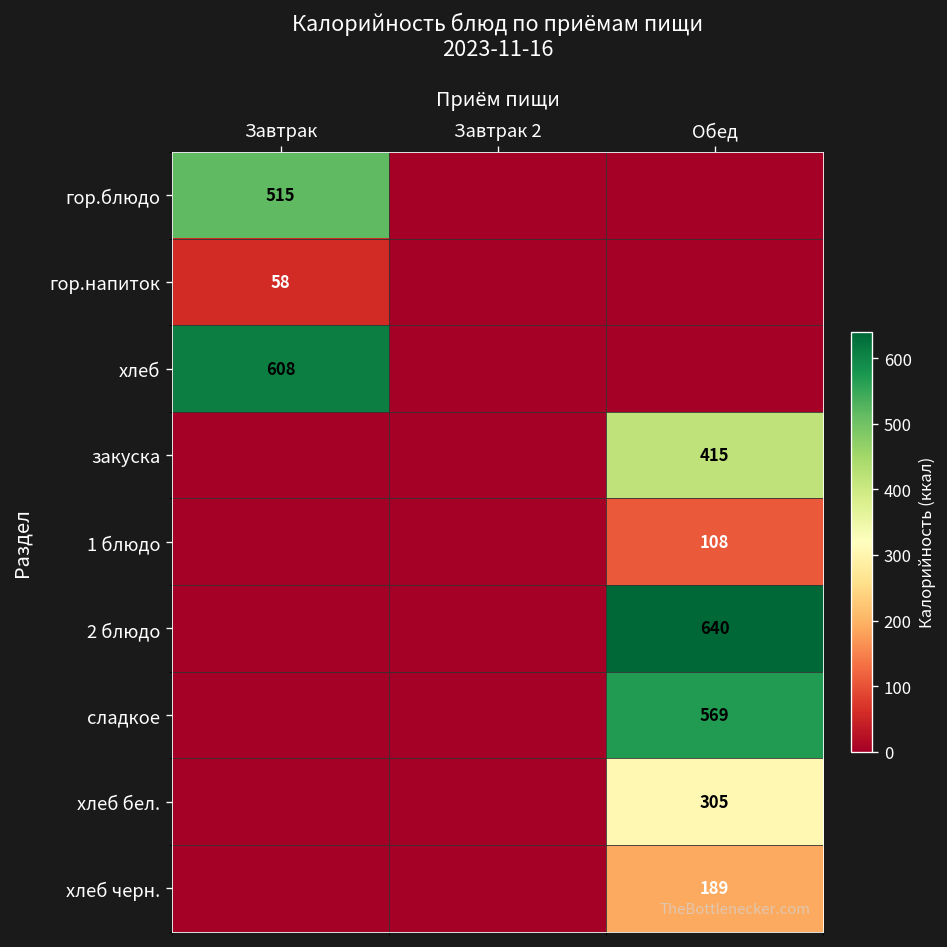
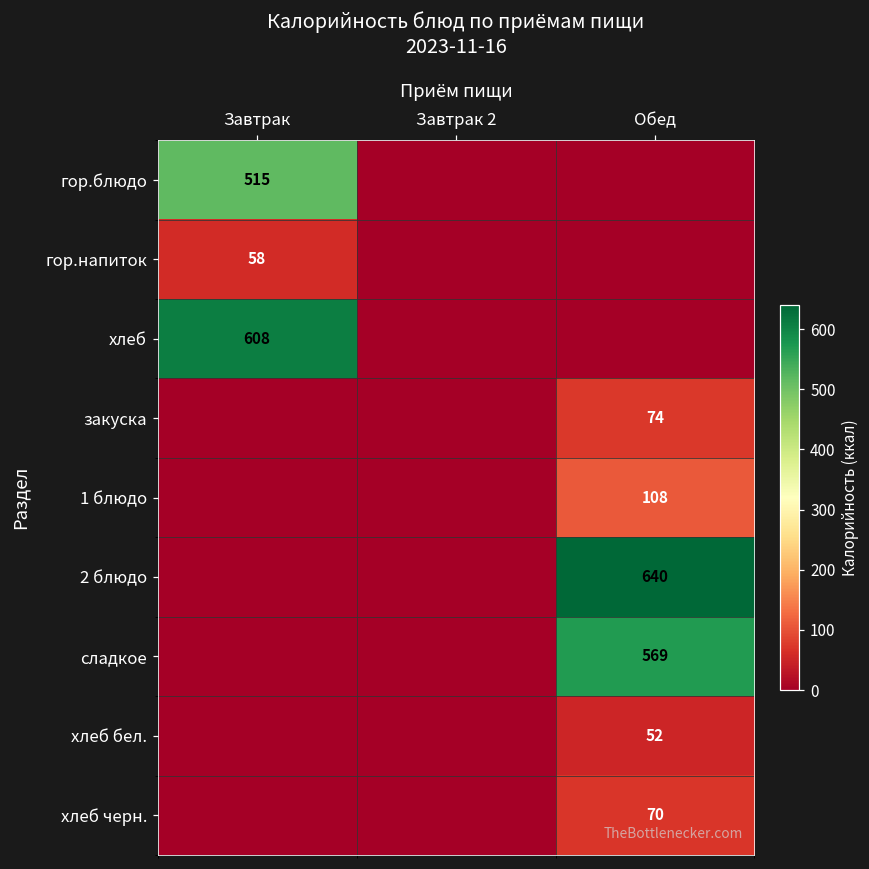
закуска, Обед: 415 -> 74
хлеб бел., Обед: 305 -> 52
хлеб черн., Обед: 189 -> 70
